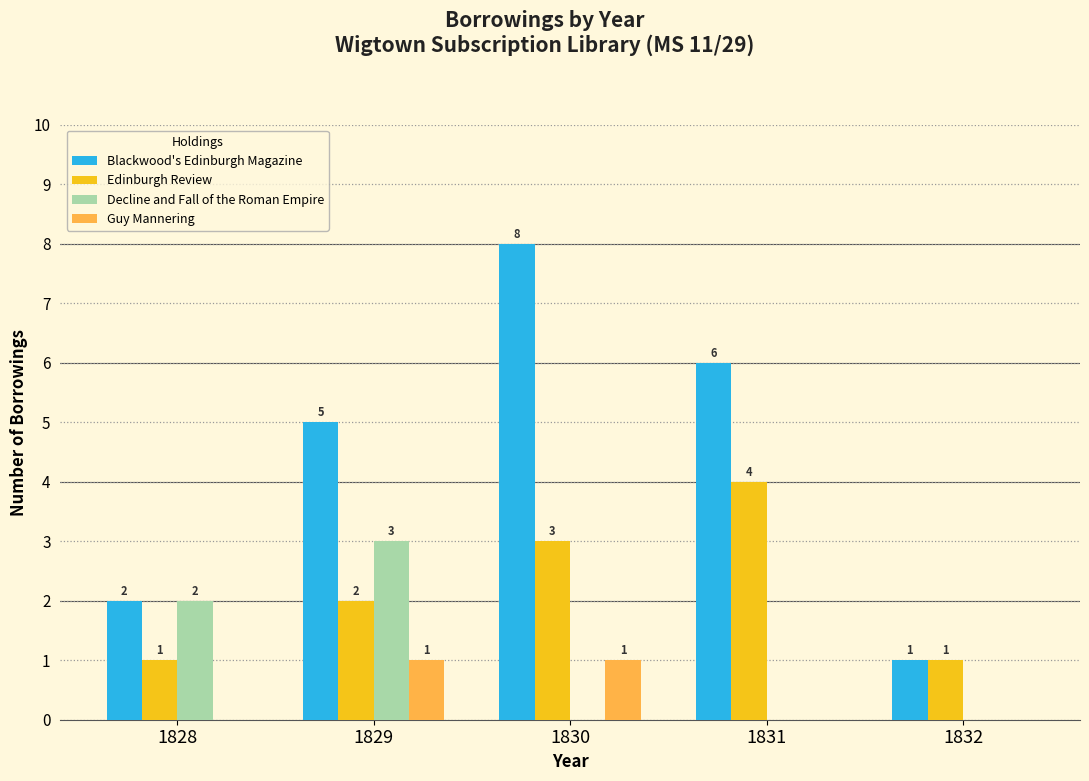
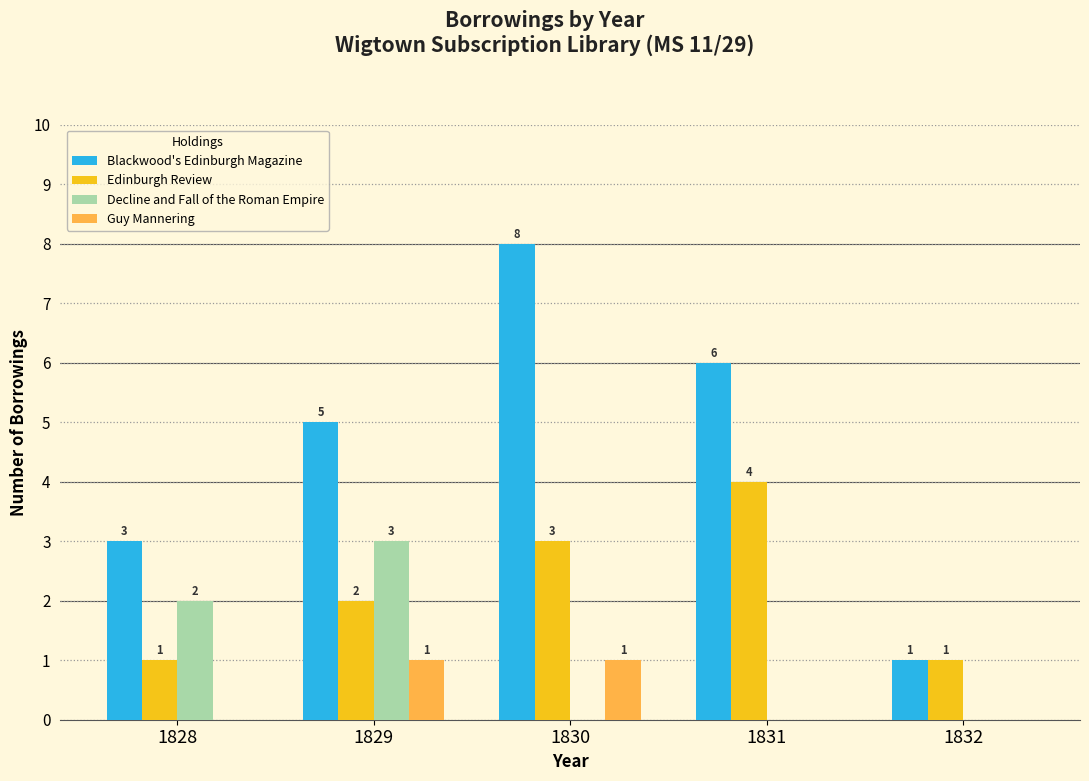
Blackwood's Edinburgh Magazine, 1828: 2 -> 3
